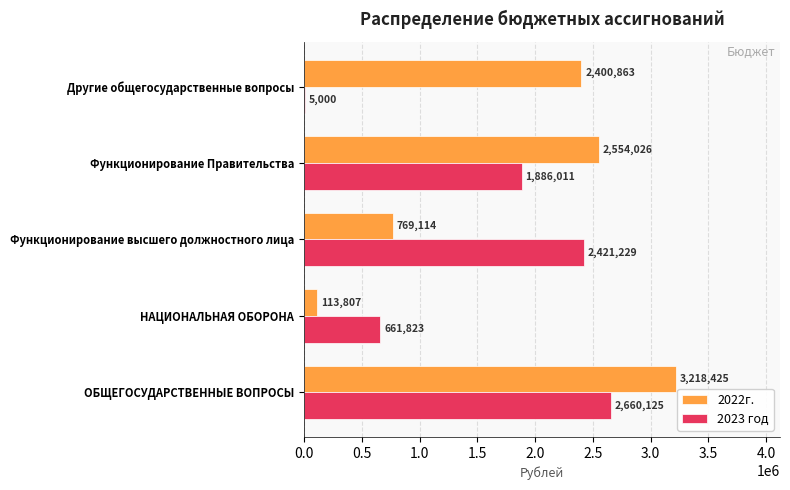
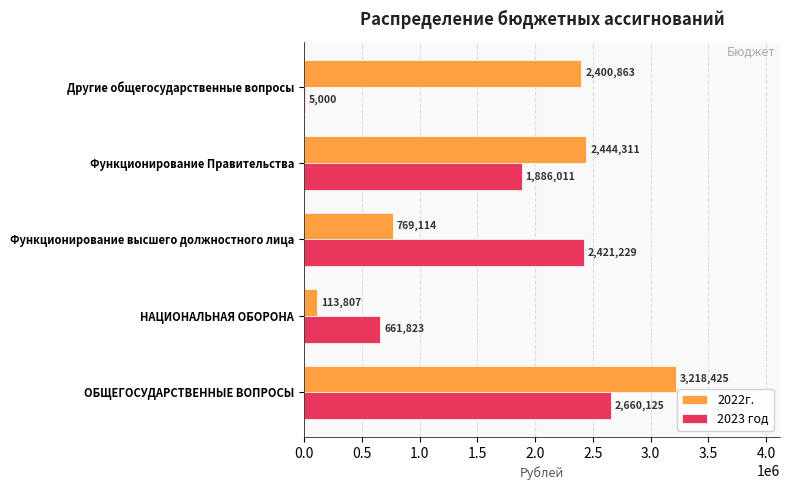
2022г., Функционирование Правительства: 2,554,026 -> 2,444,311
